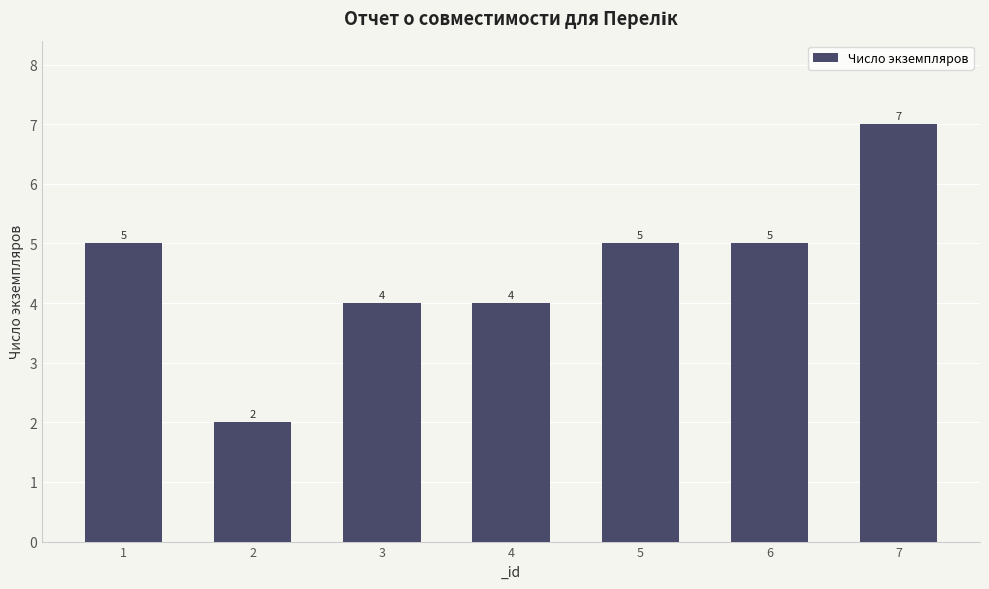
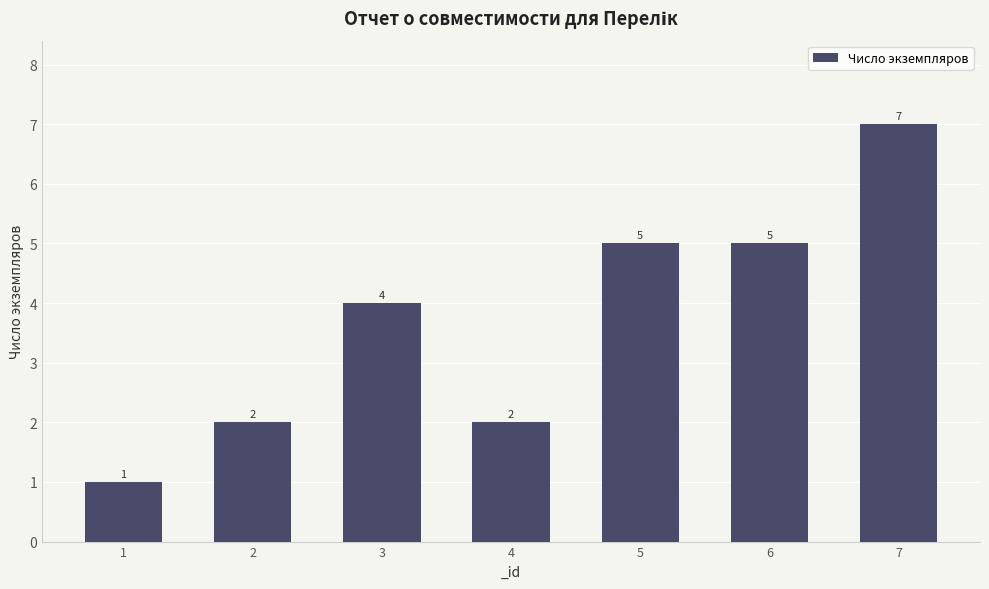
1: 5 -> 1
4: 4 -> 2
